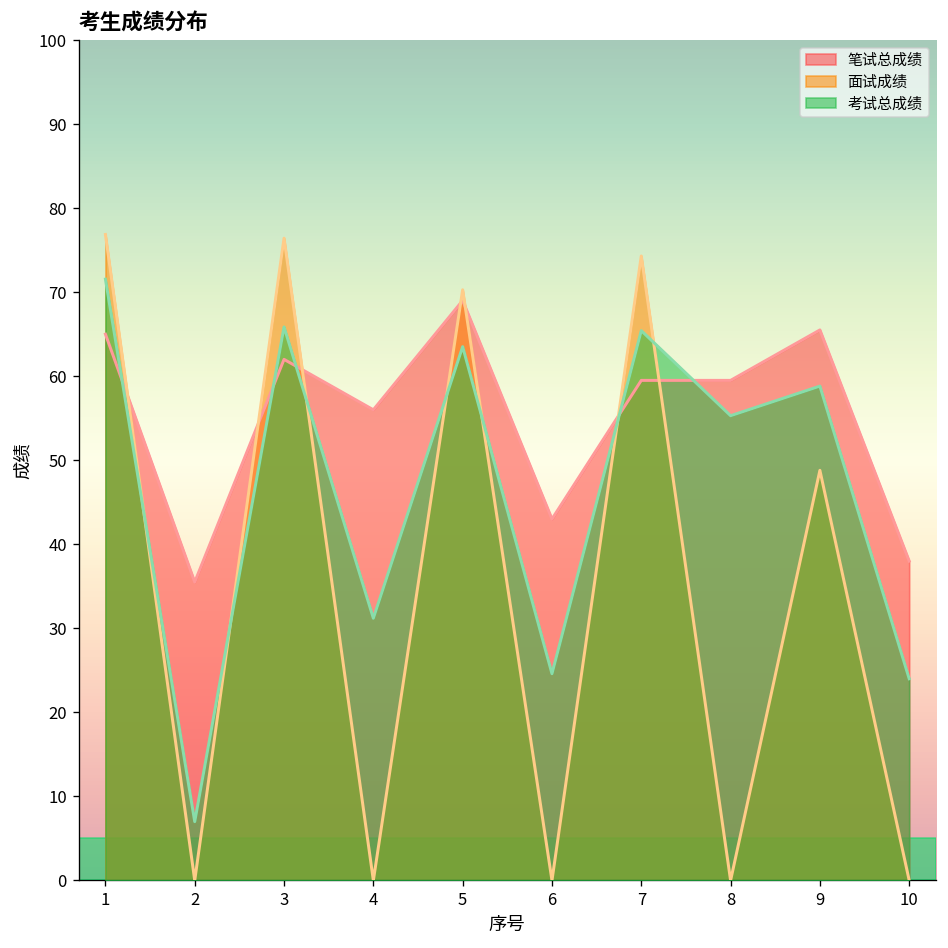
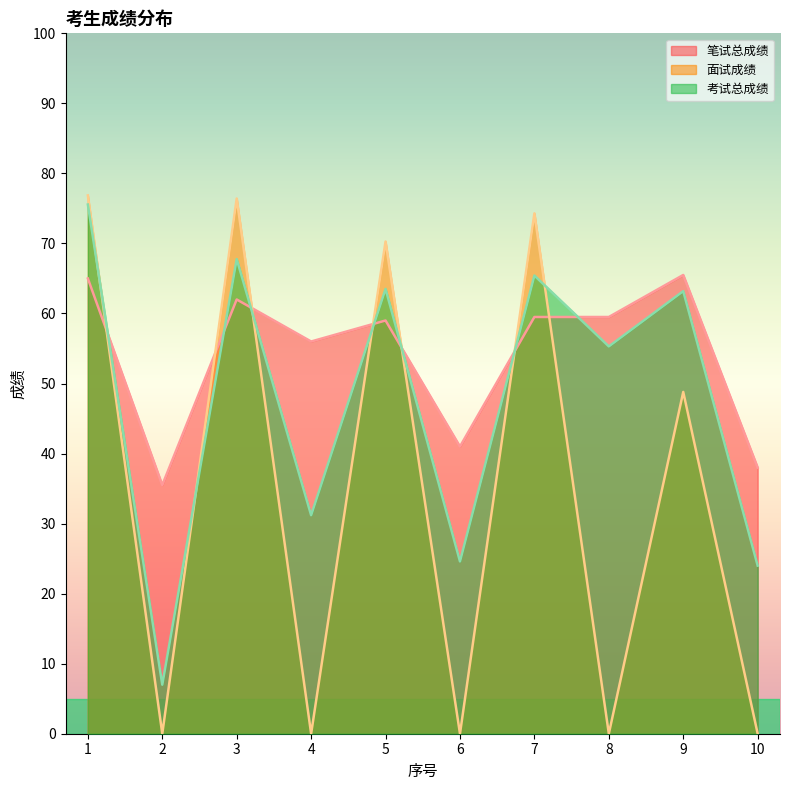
考试总成绩, 1: 72 -> 76
考试总成绩, 3: 66 -> 68
笔试总成绩, 5: 69 -> 59
笔试总成绩, 6: 43 -> 41
考试总成绩, 9: 59 -> 63
